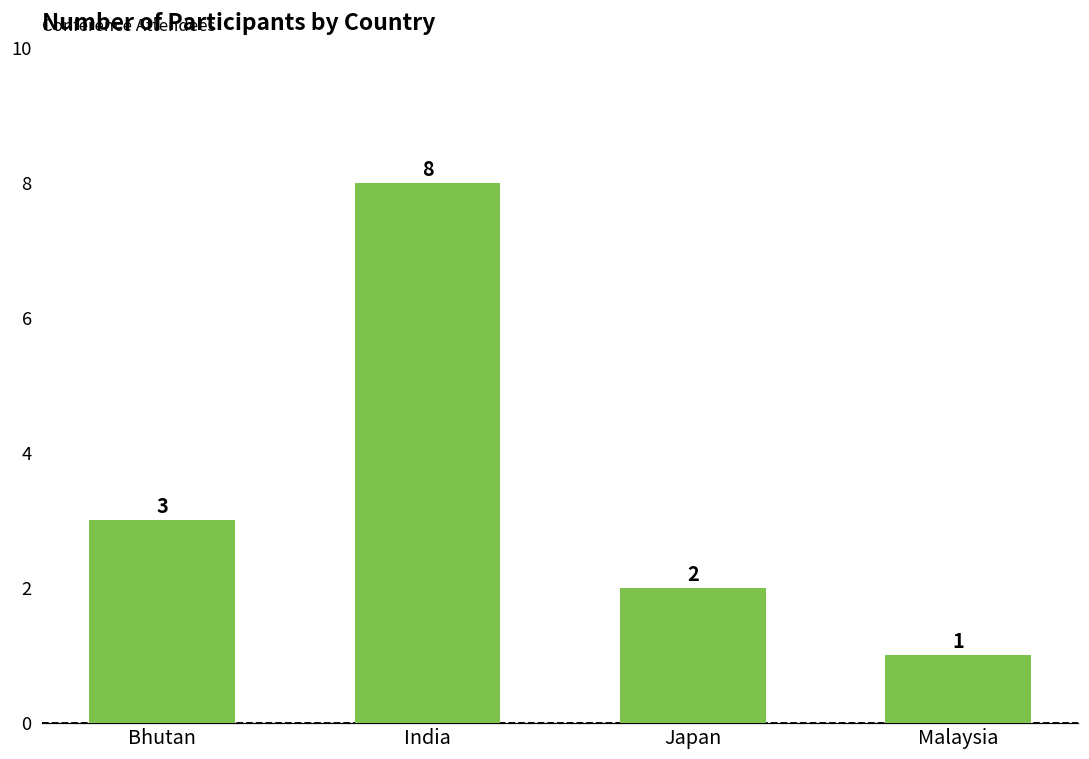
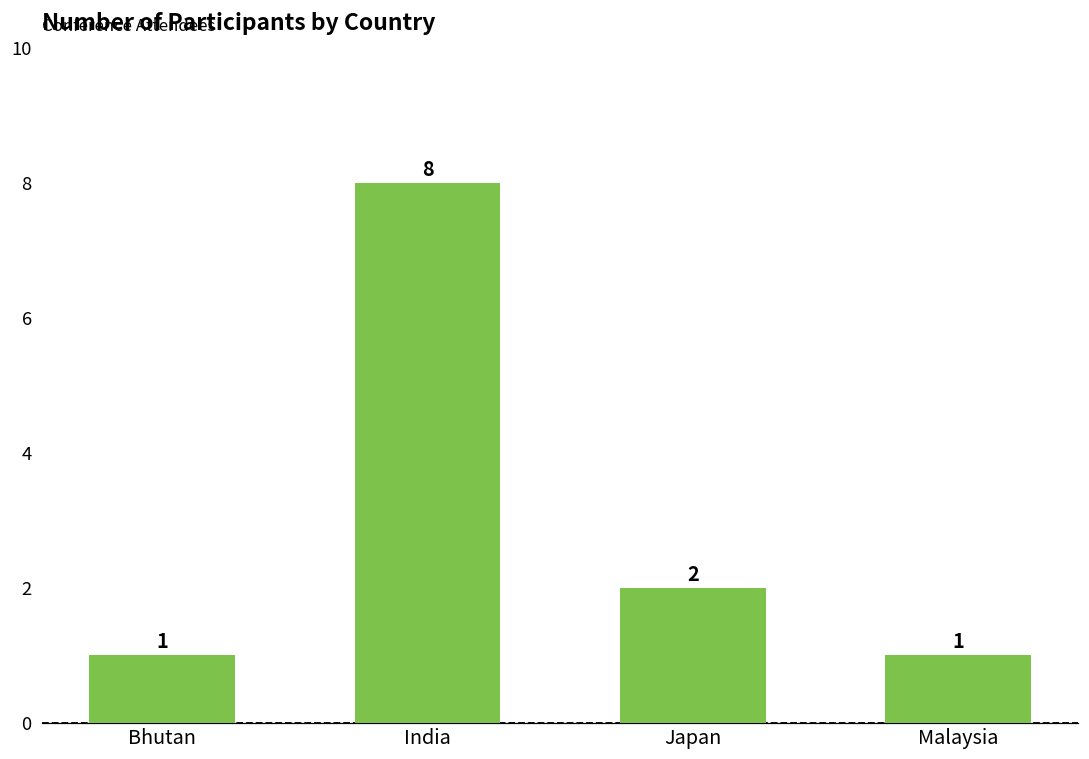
Bhutan: 3 -> 1
